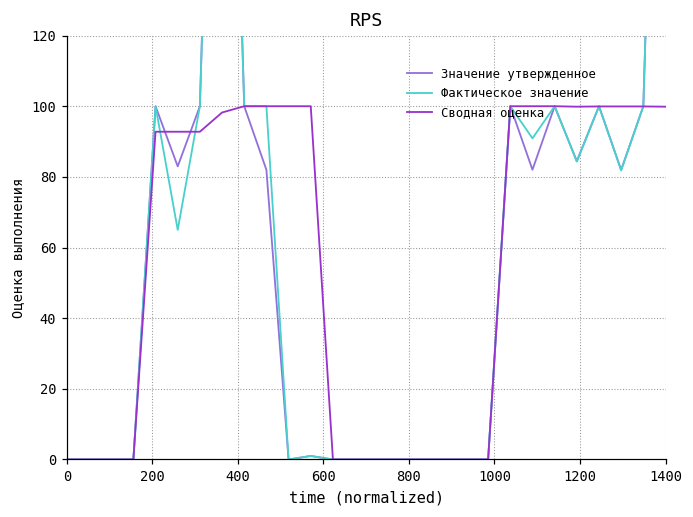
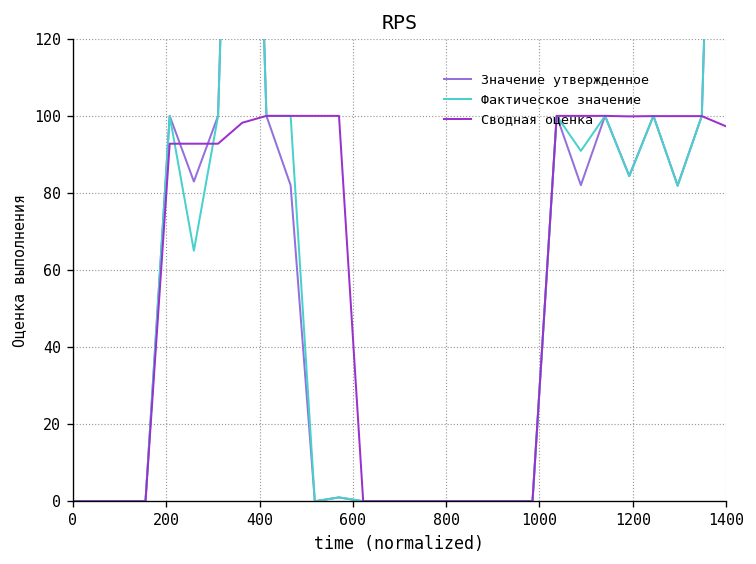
Сводная оценка, 1400: 100 -> 97
